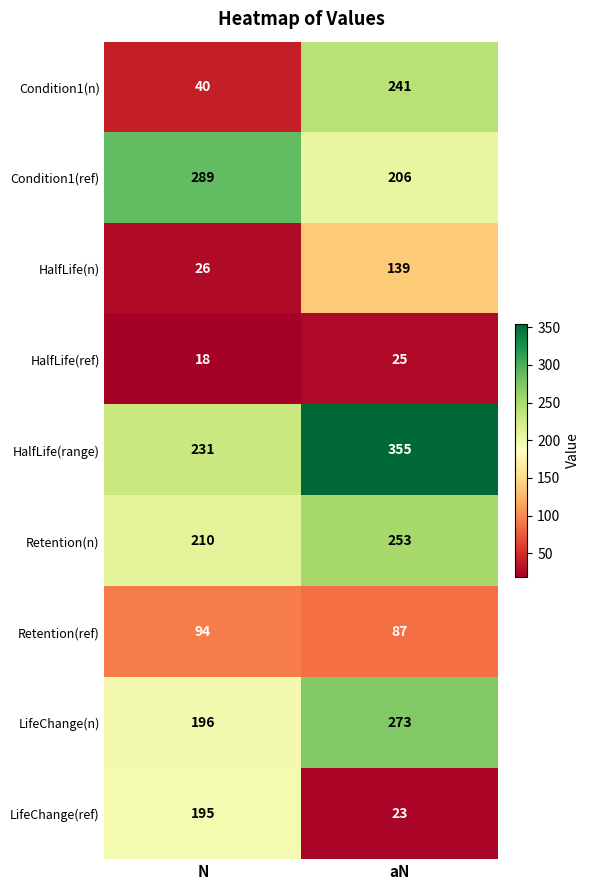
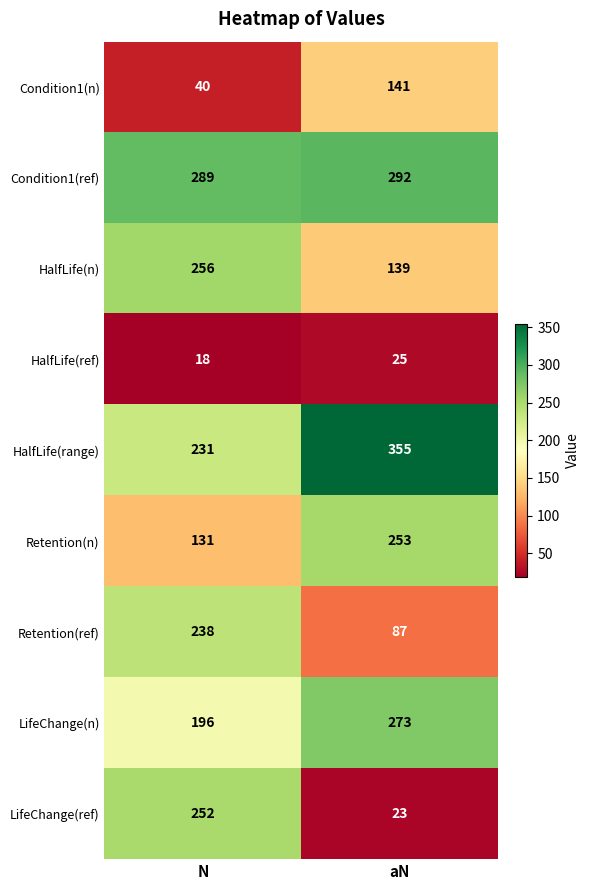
Condition1(n), aN: 241 -> 141
Condition1(ref), aN: 206 -> 292
HalfLife(n), N: 26 -> 256
Retention(n), N: 210 -> 131
Retention(ref), N: 94 -> 238
LifeChange(ref), N: 195 -> 252
